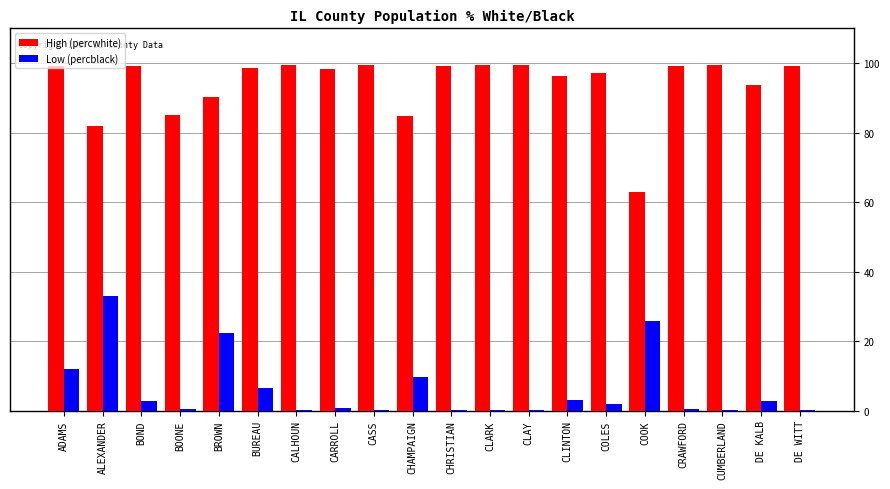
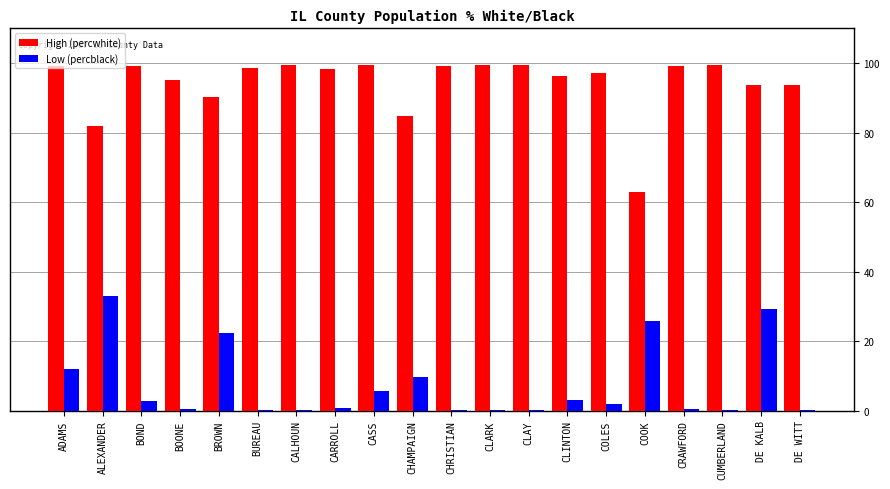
High (percwhite), BOONE: 85 -> 95
Low (percblack), BUREAU: 7 -> 0
Low (percblack), CASS: 0 -> 6
Low (percblack), DE KALB: 3 -> 29
High (percwhite), DE WITT: 99 -> 94
